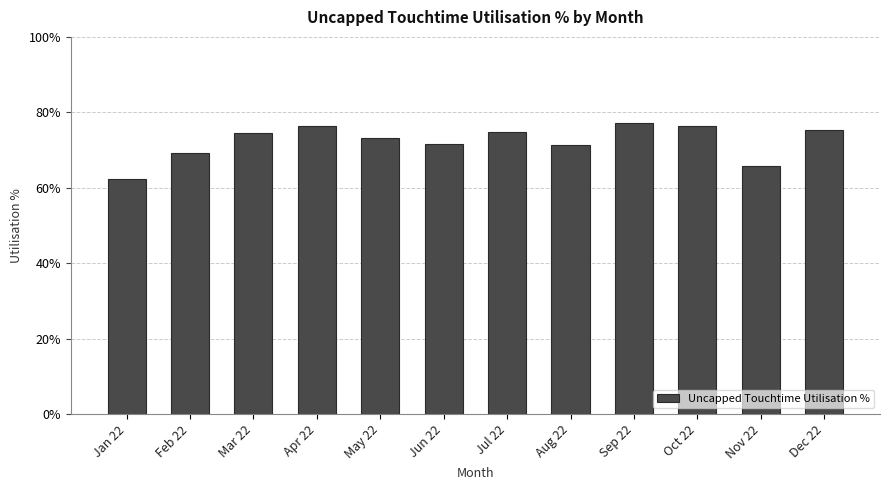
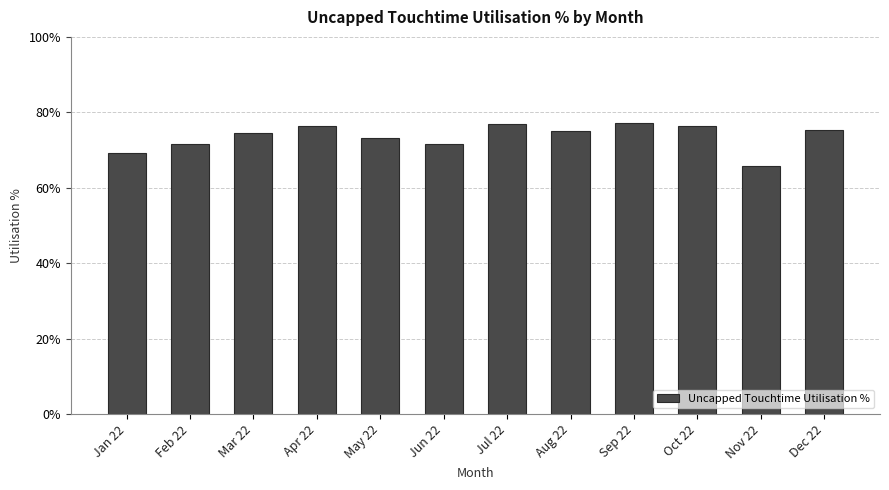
Jan 22: 62% -> 69%
Feb 22: 69% -> 72%
Jul 22: 75% -> 77%
Aug 22: 71% -> 75%
